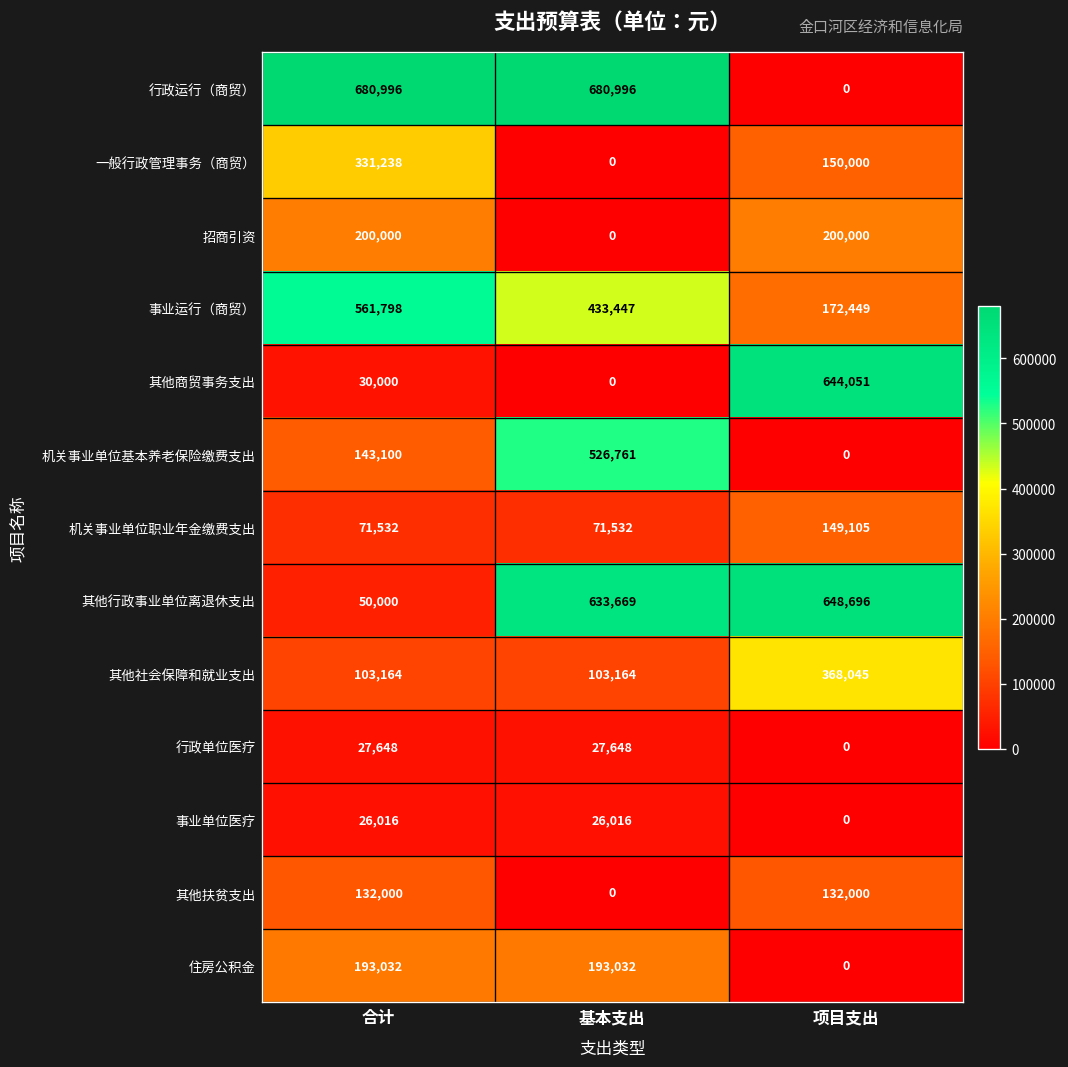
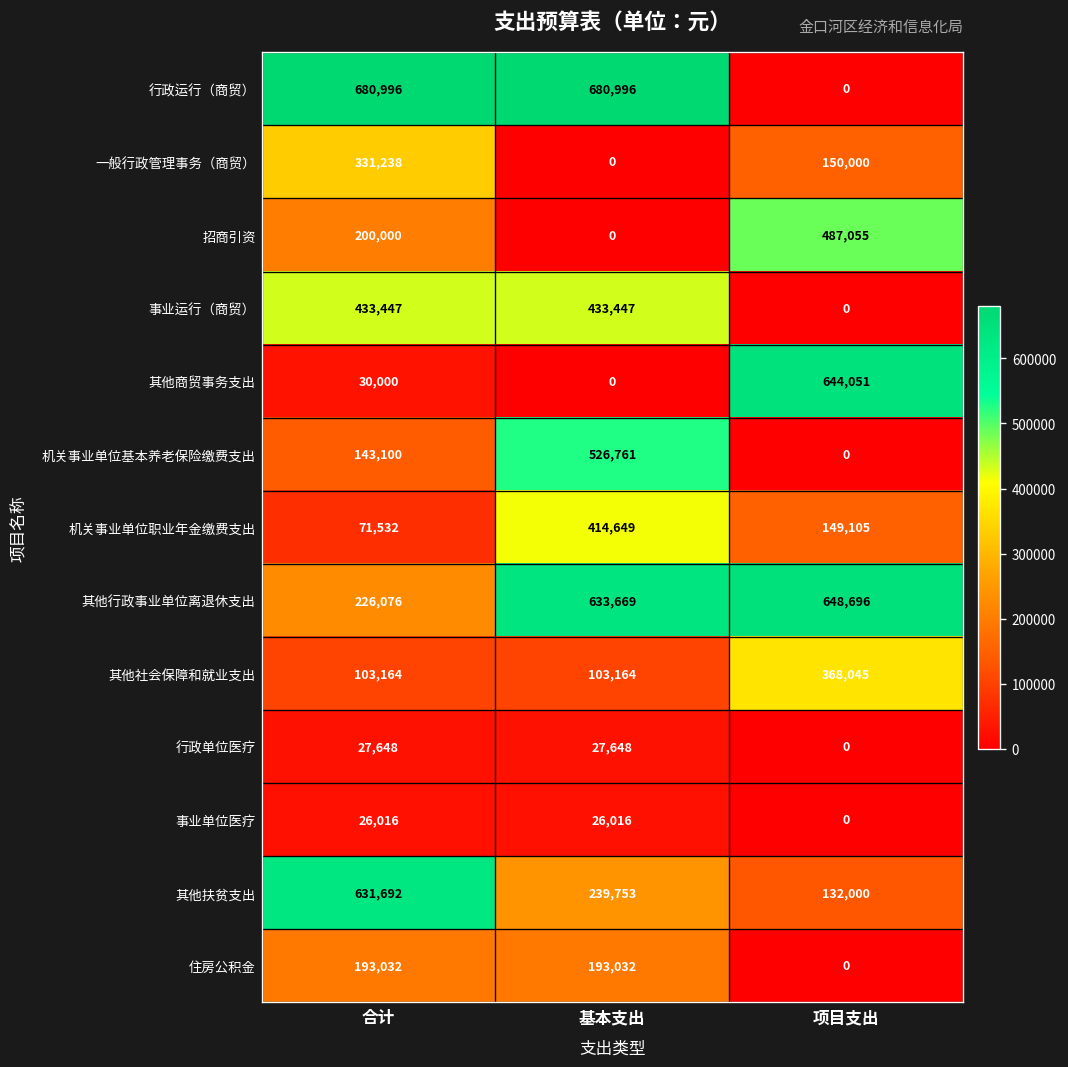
招商引资, 项目支出: 200,000 -> 487,055
事业运行（商贸）, 合计: 561,798 -> 433,447
事业运行（商贸）, 项目支出: 172,449 -> 0
机关事业单位职业年金缴费支出, 基本支出: 71,532 -> 414,649
其他行政事业单位离退休支出, 合计: 50,000 -> 226,076
其他扶贫支出, 合计: 132,000 -> 631,692
其他扶贫支出, 基本支出: 0 -> 239,753
